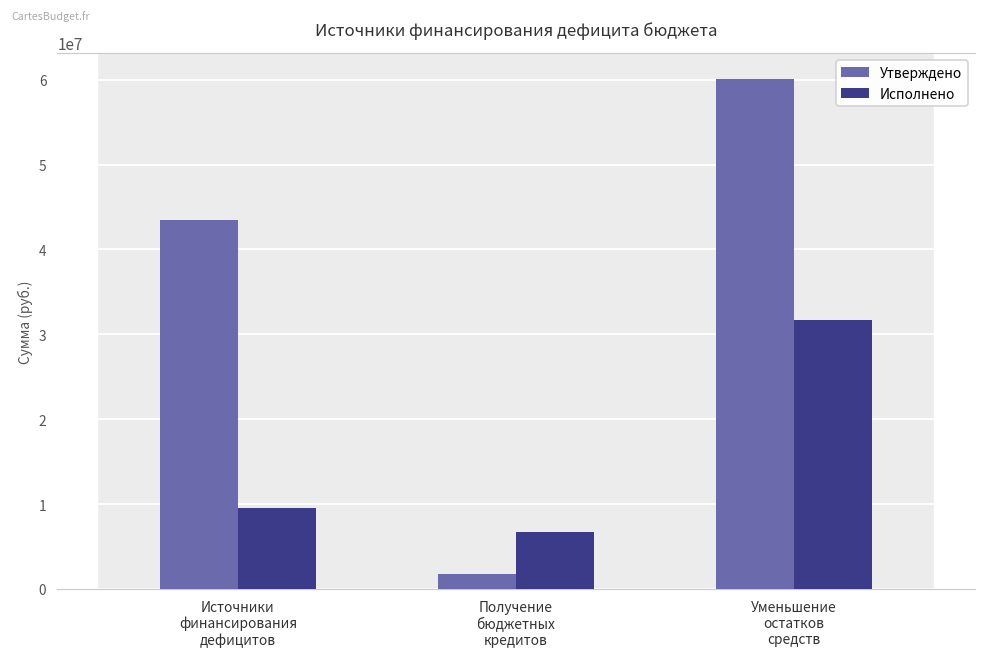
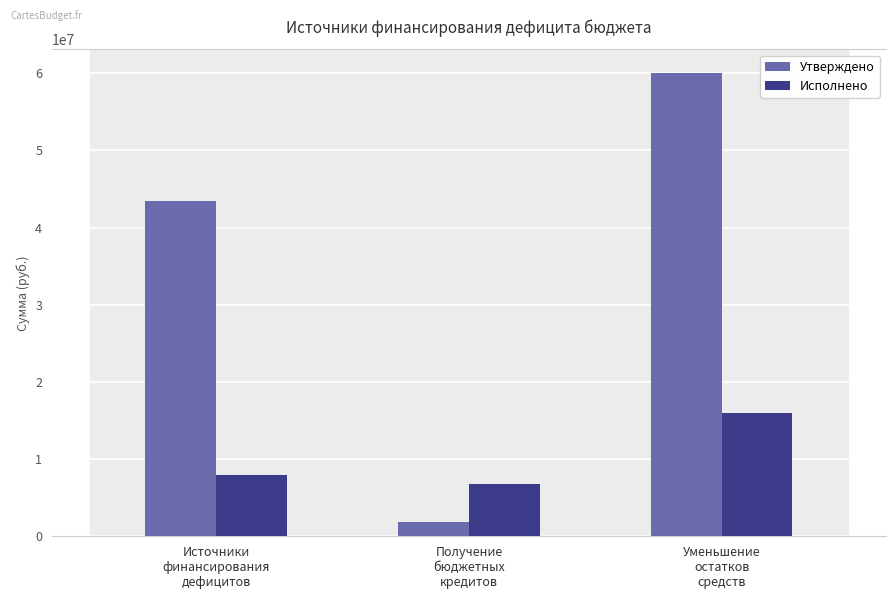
Исполнено, Источники финансирования дефицитов: 10000000 -> 8000000
Исполнено, Уменьшение остатков средств: 32000000 -> 16000000
